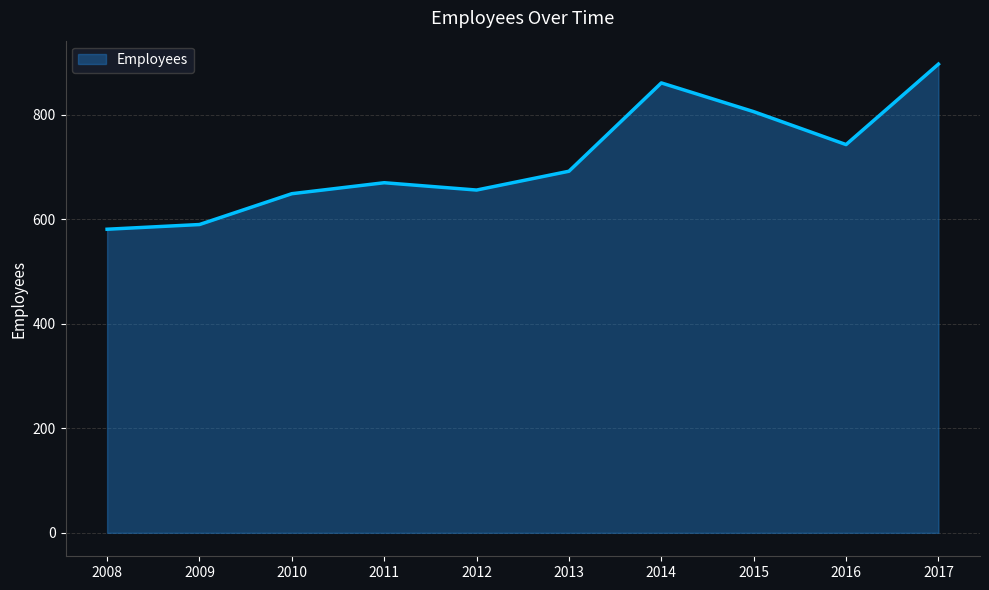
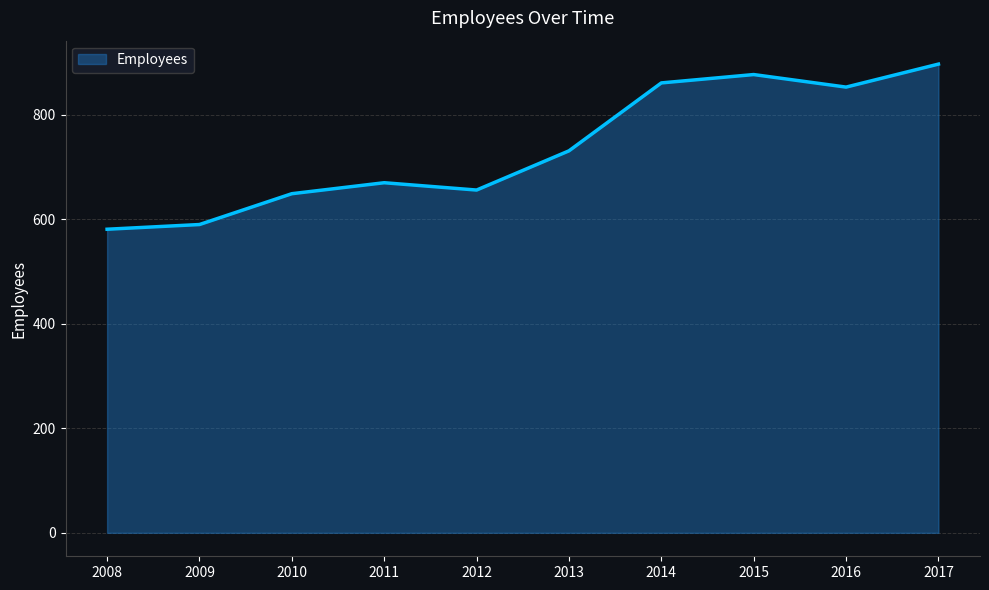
2013: 690 -> 730
2015: 810 -> 880
2016: 740 -> 850
